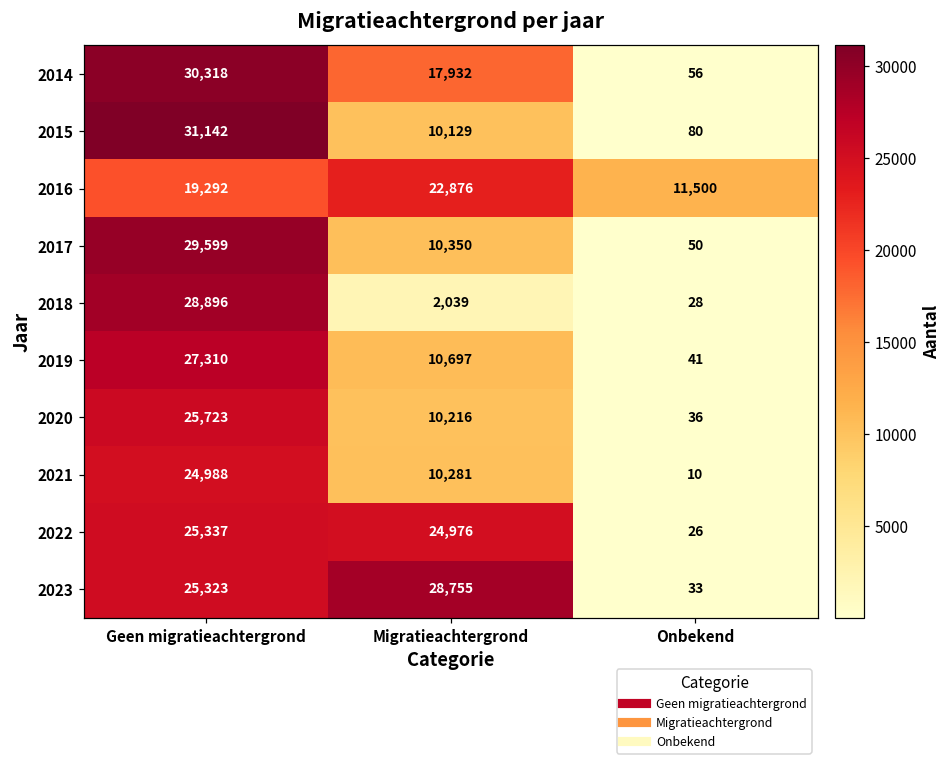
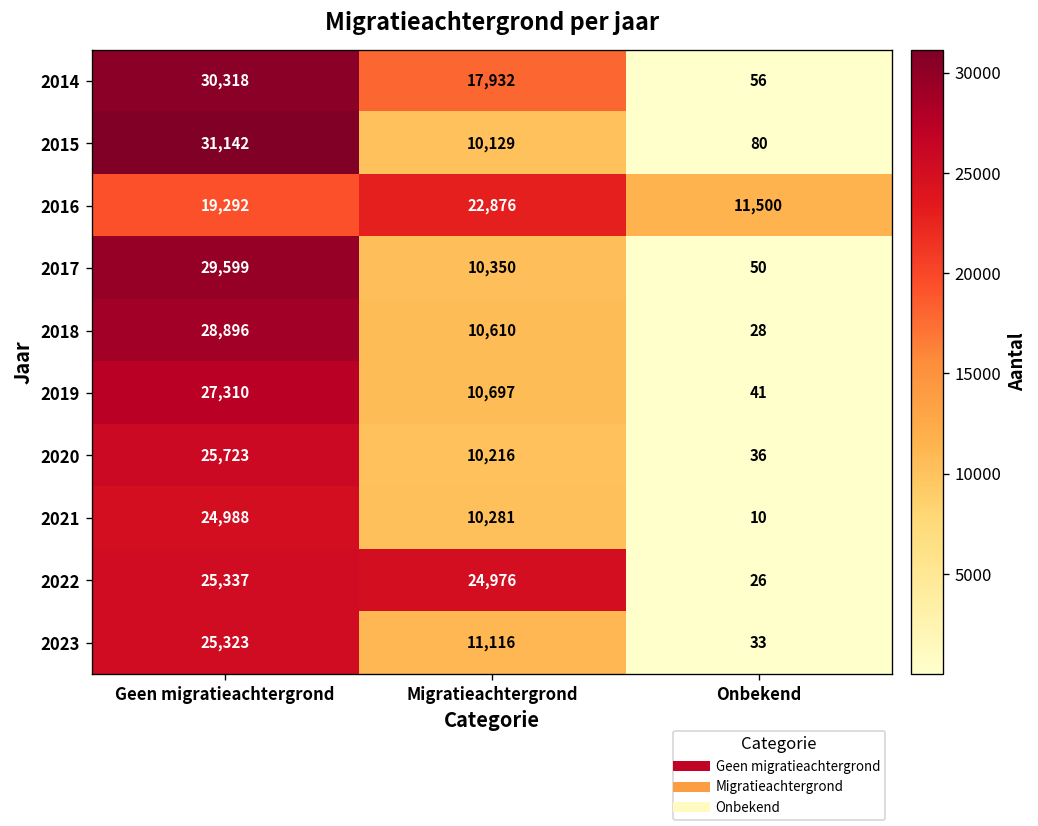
2018, Migratieachtergrond: 2,039 -> 10,610
2023, Migratieachtergrond: 28,755 -> 11,116
